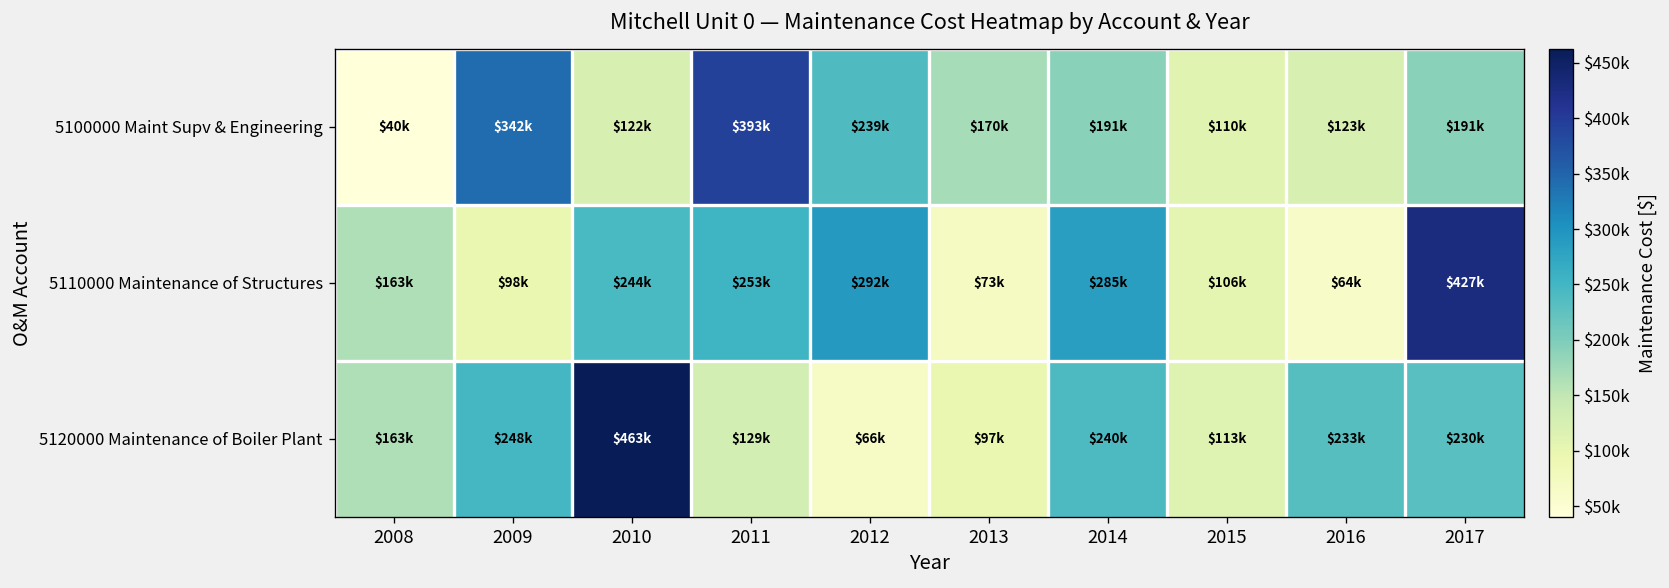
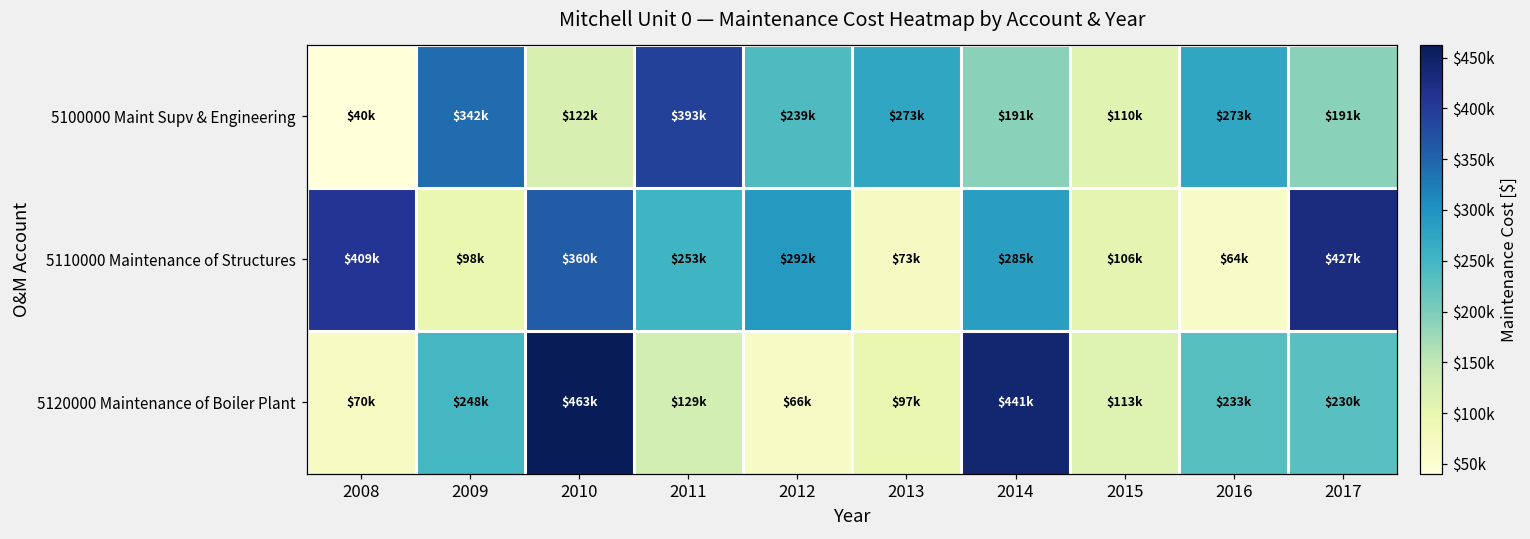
5100000 Maint Supv & Engineering, 2013: $170k -> $273k
5100000 Maint Supv & Engineering, 2016: $123k -> $273k
5110000 Maintenance of Structures, 2008: $163k -> $409k
5110000 Maintenance of Structures, 2010: $244k -> $360k
5120000 Maintenance of Boiler Plant, 2008: $163k -> $70k
5120000 Maintenance of Boiler Plant, 2014: $240k -> $441k
